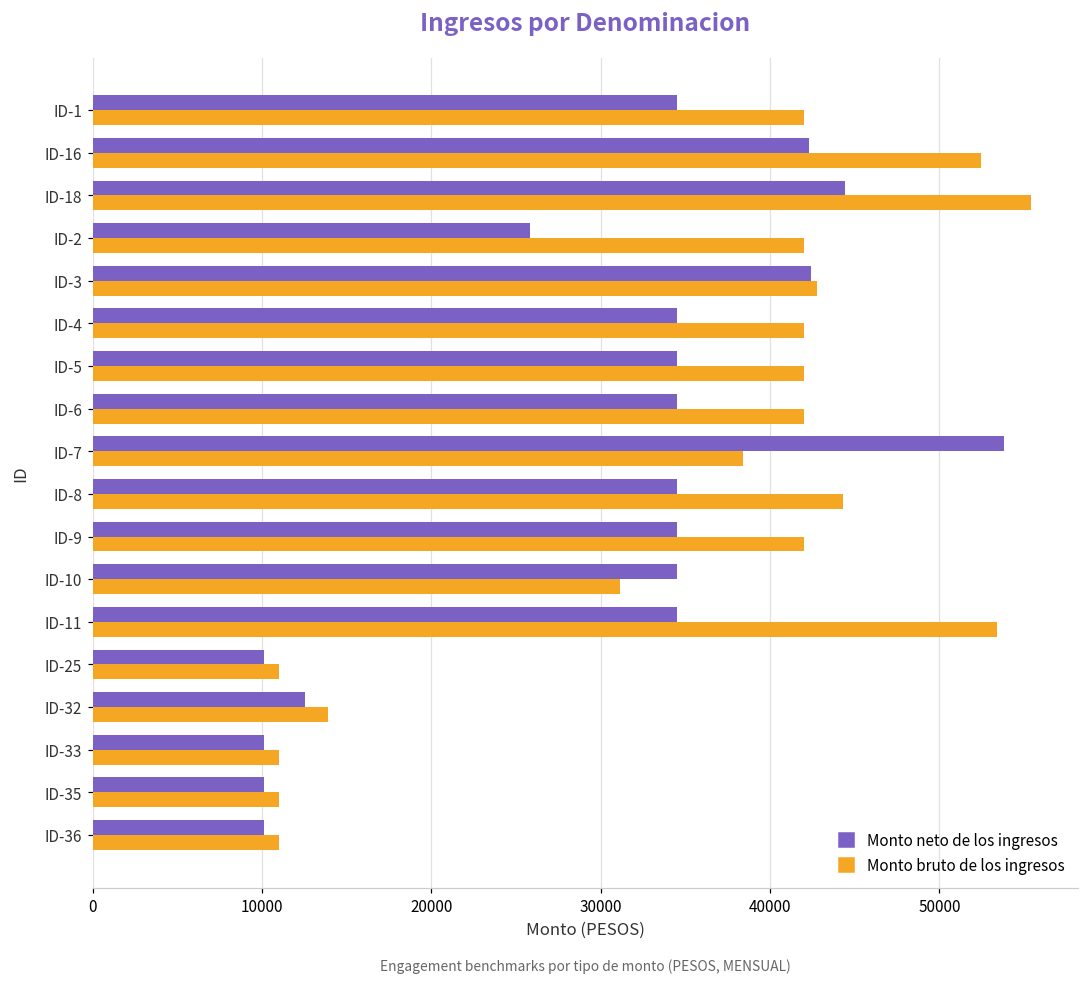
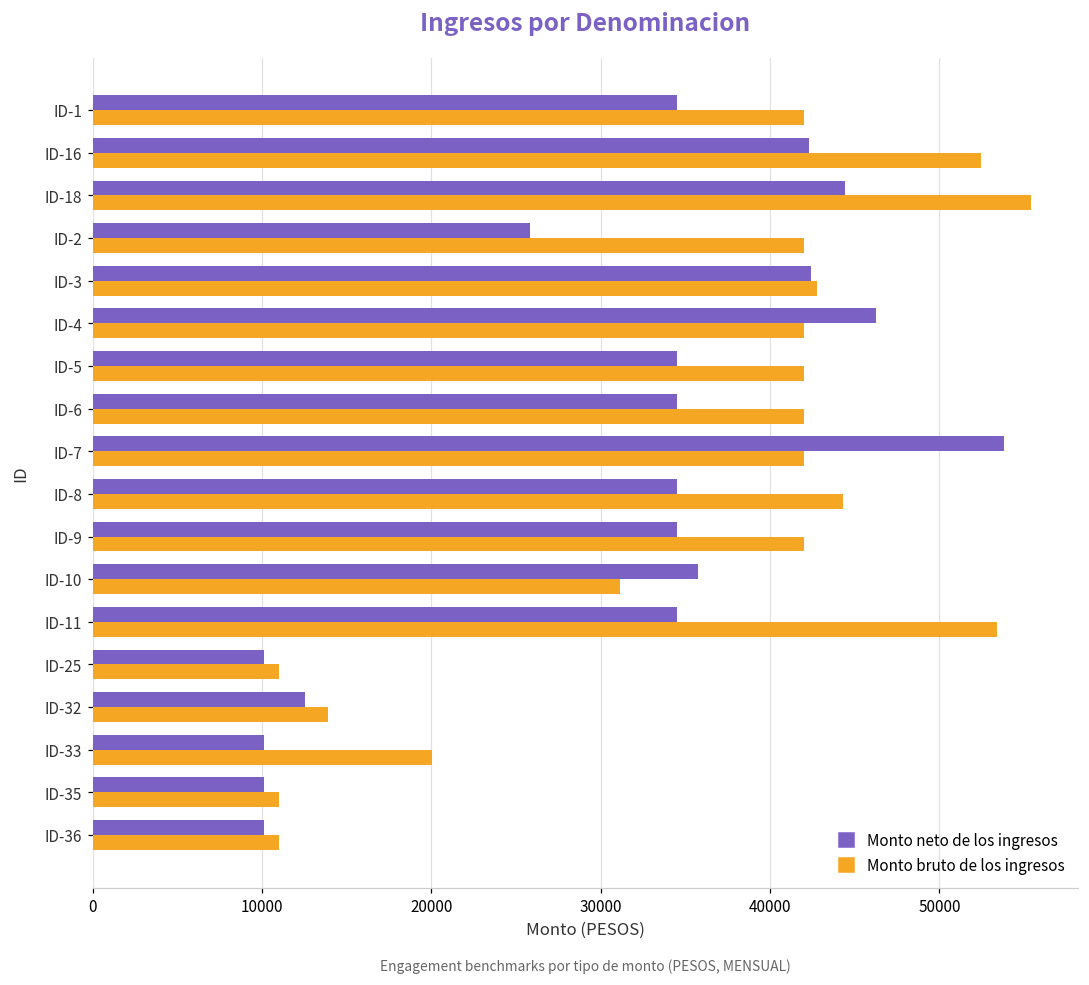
Monto neto de los ingresos, ID-4: 34500 -> 46300
Monto bruto de los ingresos, ID-7: 38400 -> 42000
Monto neto de los ingresos, ID-10: 34500 -> 35800
Monto bruto de los ingresos, ID-33: 11000 -> 20000
